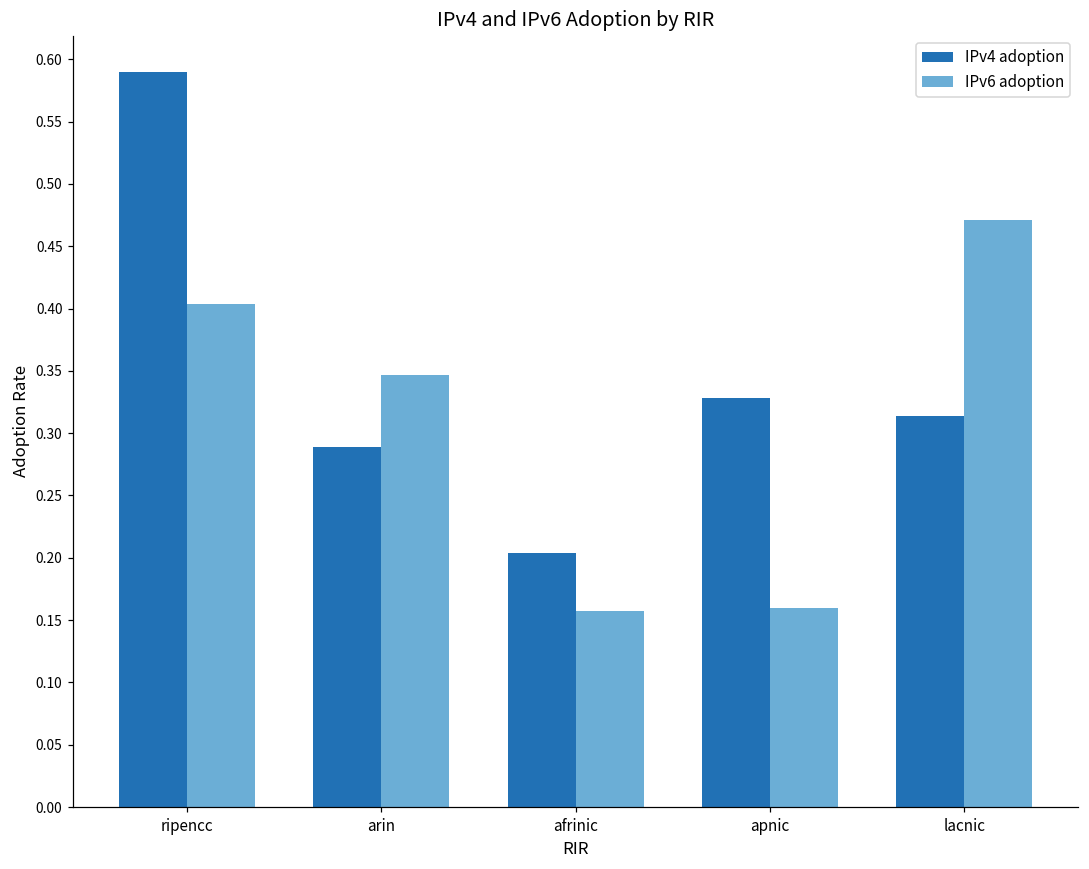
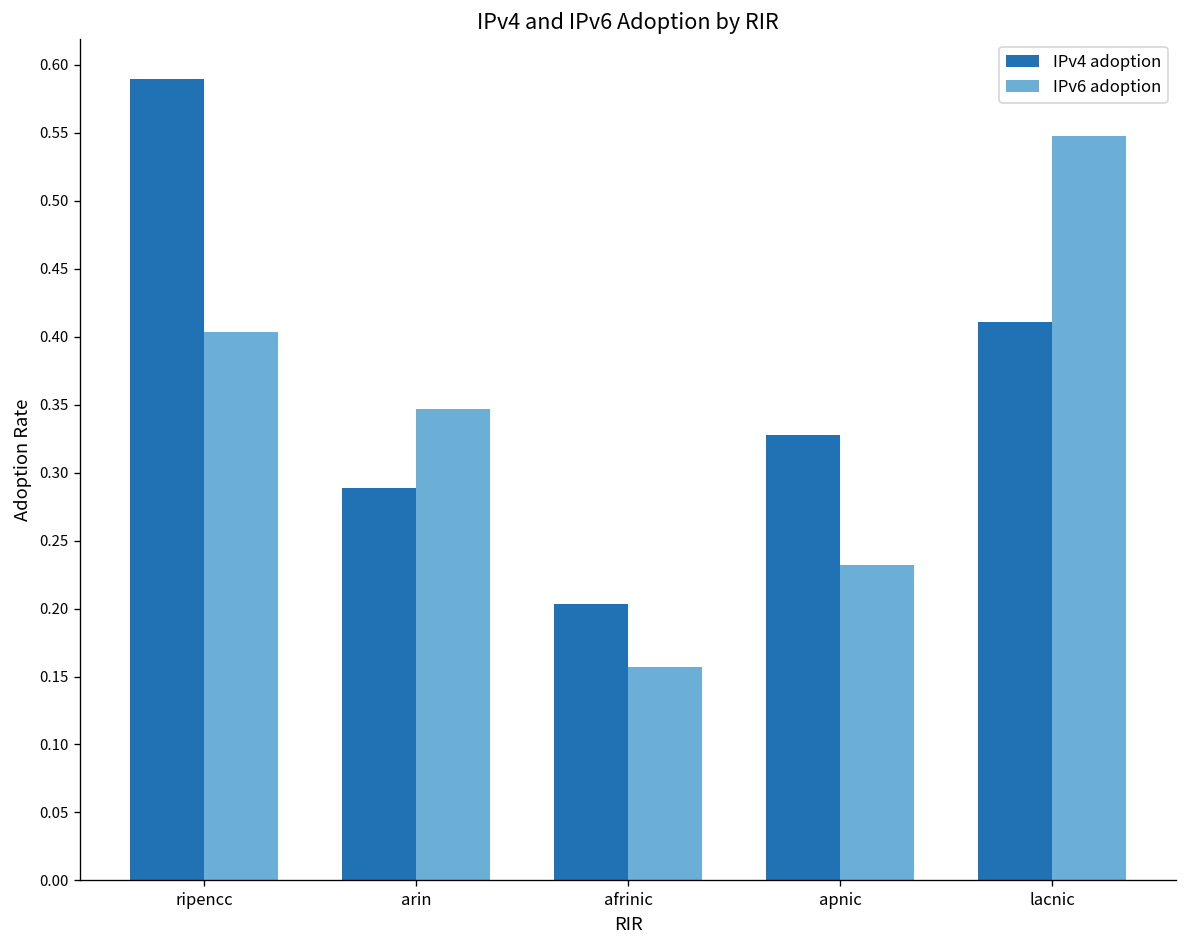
IPv6 adoption, apnic: 0.160 -> 0.232
IPv4 adoption, lacnic: 0.314 -> 0.411
IPv6 adoption, lacnic: 0.471 -> 0.547
